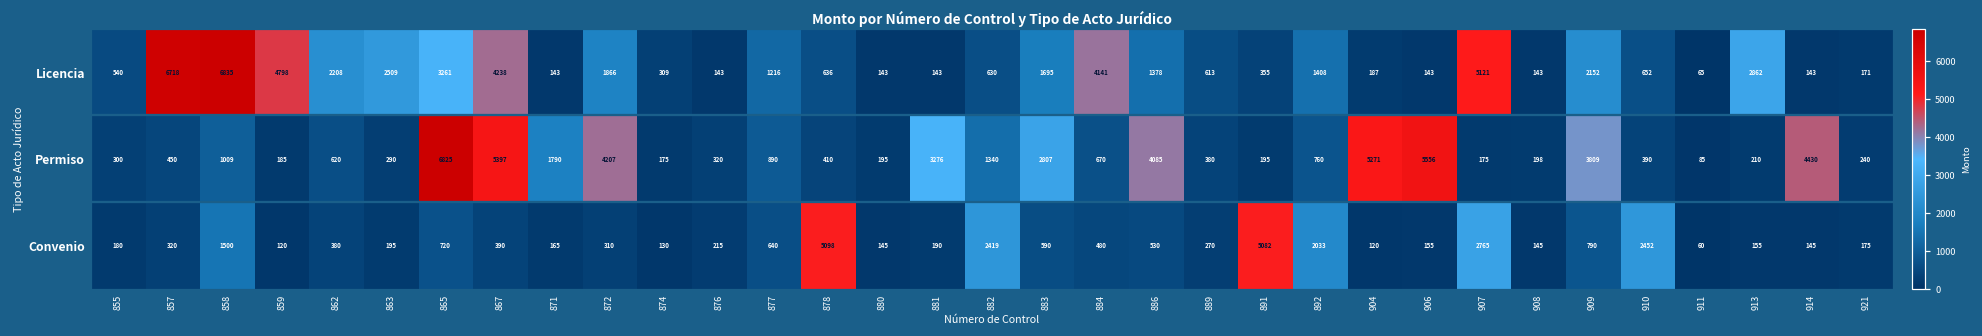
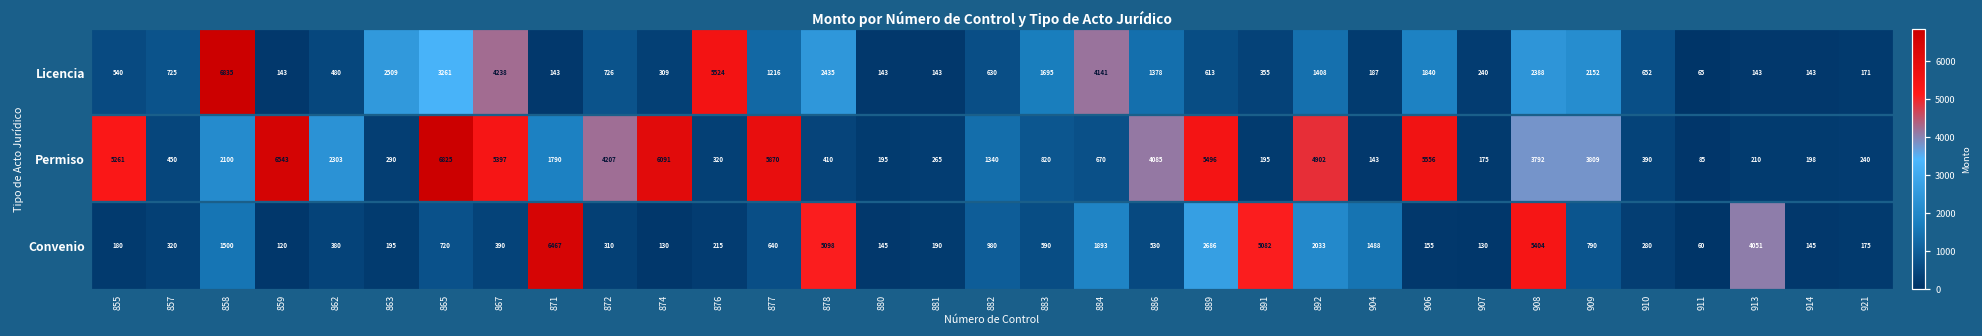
Licencia, 857: 6718 -> 725
Licencia, 859: 4798 -> 143
Licencia, 862: 2208 -> 480
Licencia, 872: 1866 -> 726
Licencia, 876: 143 -> 5524
Licencia, 878: 636 -> 2435
Licencia, 906: 143 -> 1840
Licencia, 907: 5121 -> 240
Licencia, 908: 143 -> 2388
Licencia, 913: 2862 -> 143
Permiso, 855: 300 -> 5261
Permiso, 858: 1009 -> 2100
Permiso, 859: 185 -> 6543
Permiso, 862: 620 -> 2303
Permiso, 874: 175 -> 6091
Permiso, 877: 890 -> 5870
Permiso, 881: 3276 -> 265
Permiso, 883: 2807 -> 820
Permiso, 889: 380 -> 5496
Permiso, 892: 760 -> 4902
Permiso, 904: 5271 -> 143
Permiso, 908: 198 -> 3792
Permiso, 914: 4430 -> 198
Convenio, 871: 165 -> 6467
Convenio, 882: 2419 -> 980
Convenio, 884: 480 -> 1893
Convenio, 889: 270 -> 2686
Convenio, 904: 120 -> 1488
Convenio, 907: 2765 -> 130
Convenio, 908: 145 -> 5404
Convenio, 910: 2452 -> 280
Convenio, 913: 155 -> 4051
